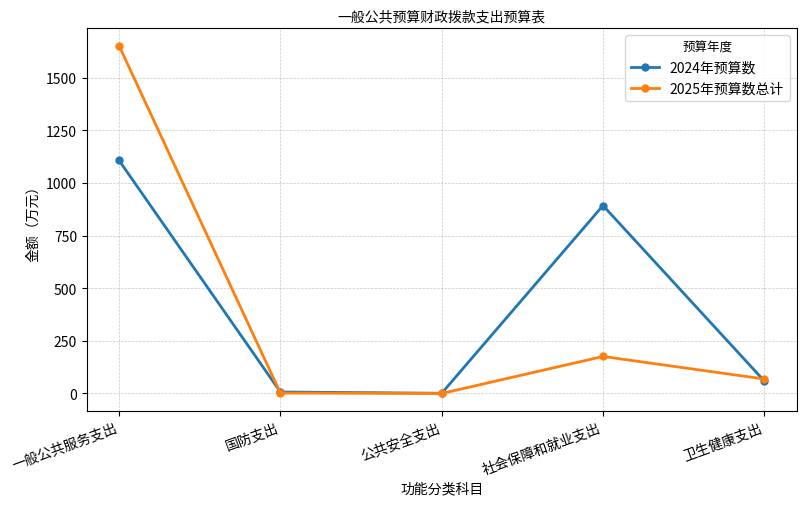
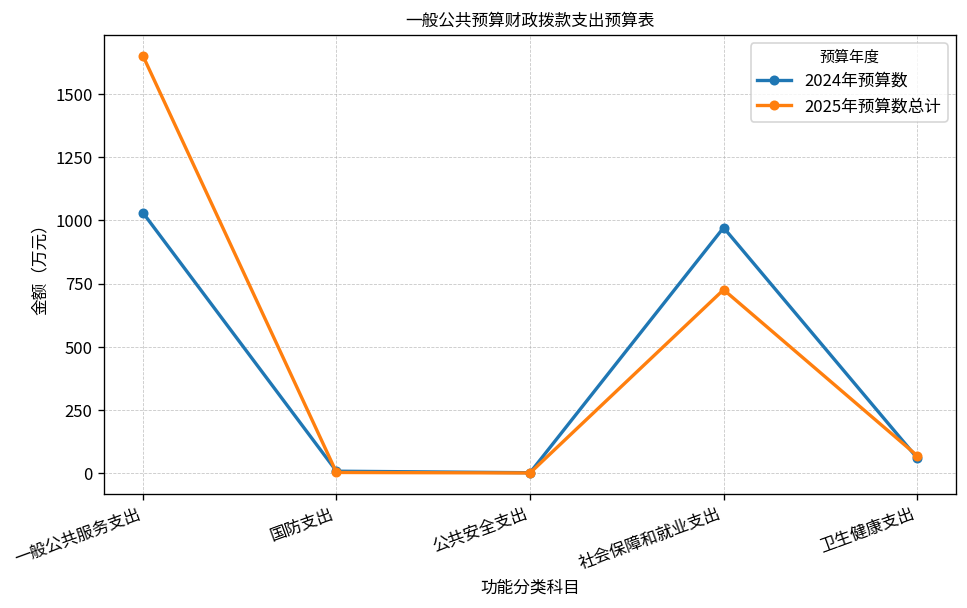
2024年预算数, 一般公共服务支出: 1110 -> 1030
2024年预算数, 社会保障和就业支出: 890 -> 970
2025年预算数总计, 社会保障和就业支出: 180 -> 730
